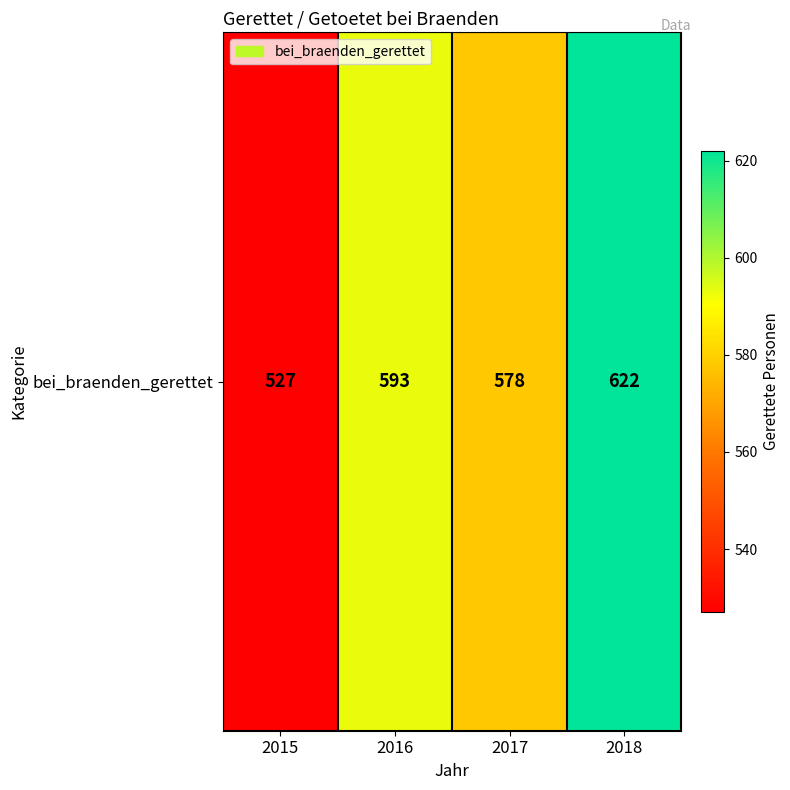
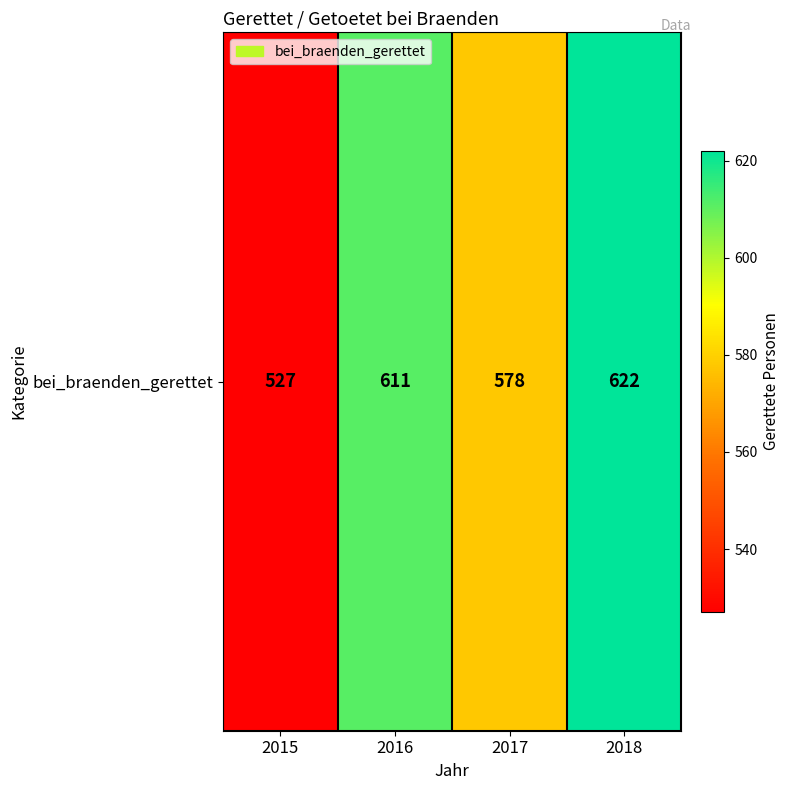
bei_braenden_gerettet, 2016: 593 -> 611
